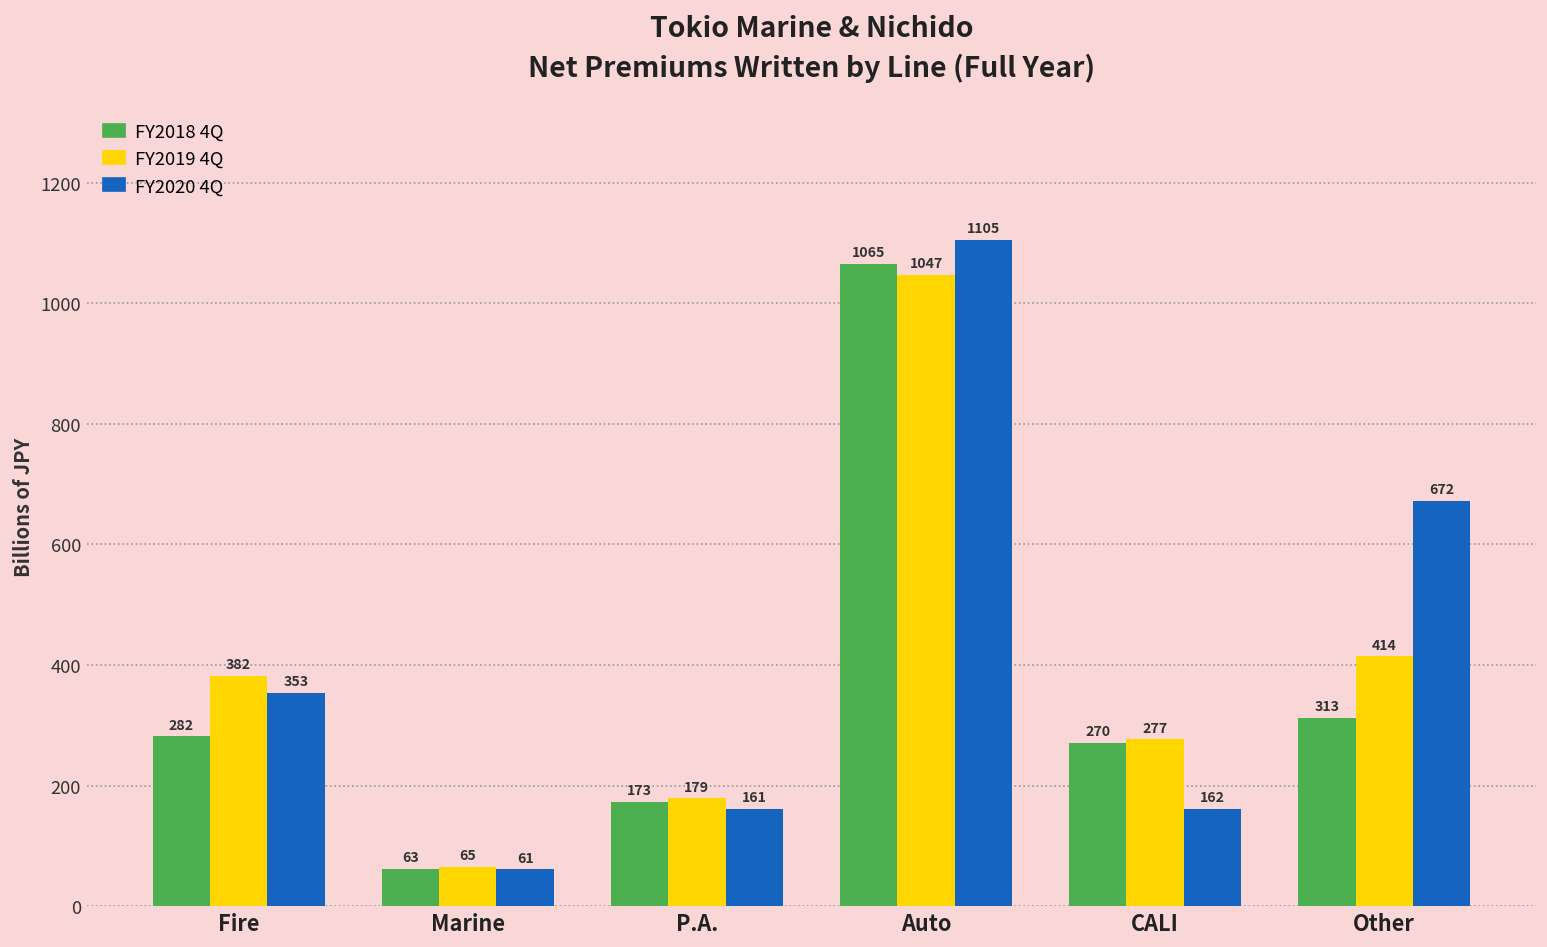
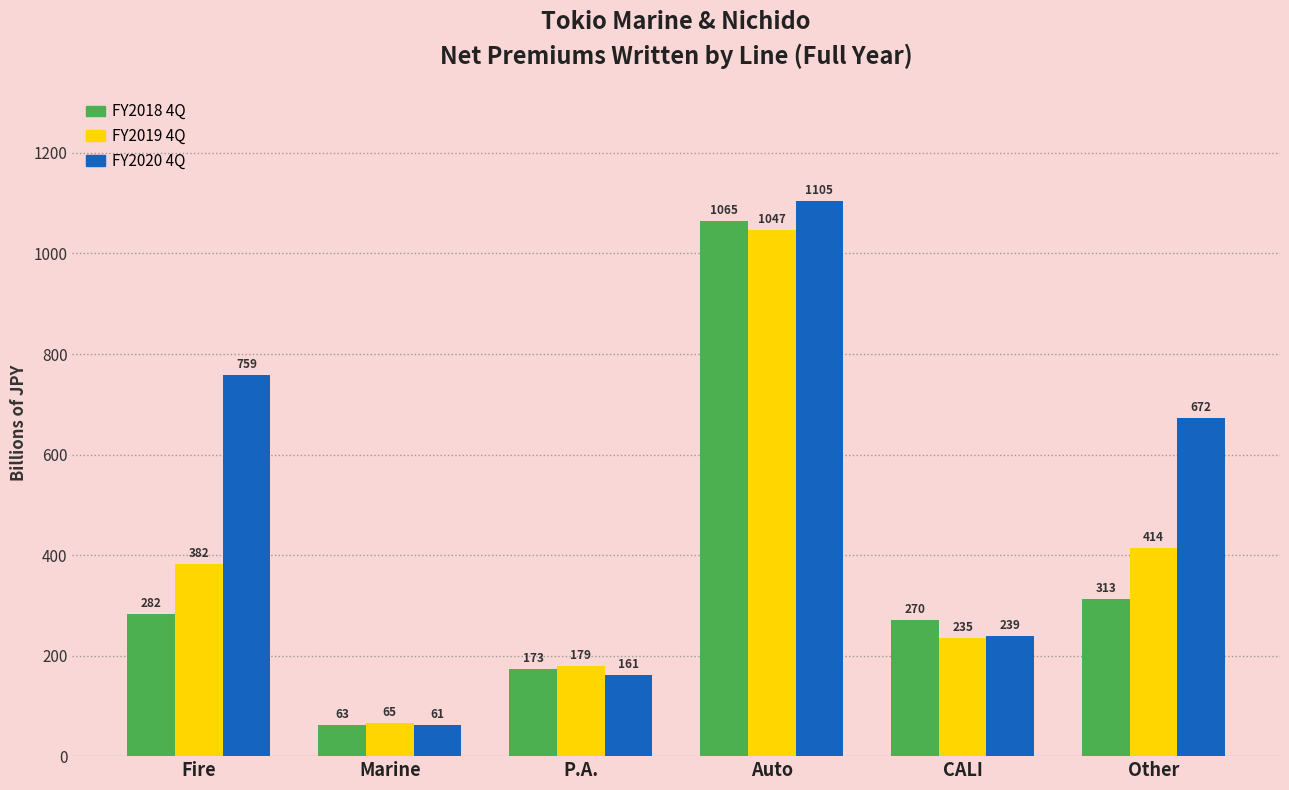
FY2020 4Q, Fire: 353 -> 759
FY2019 4Q, CALI: 277 -> 235
FY2020 4Q, CALI: 162 -> 239
